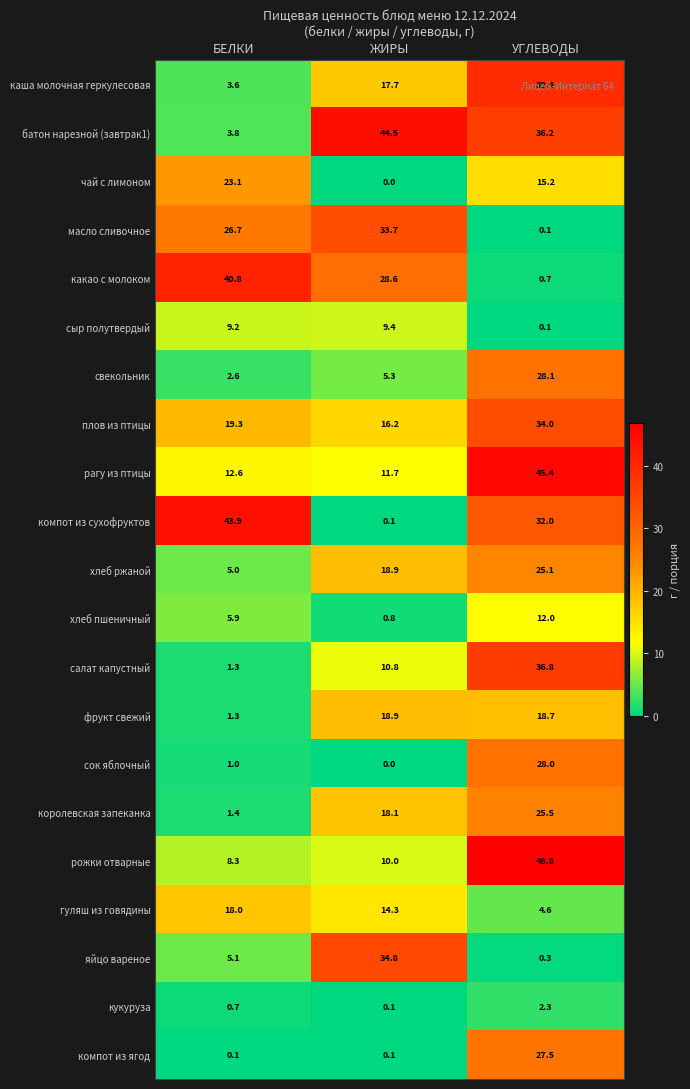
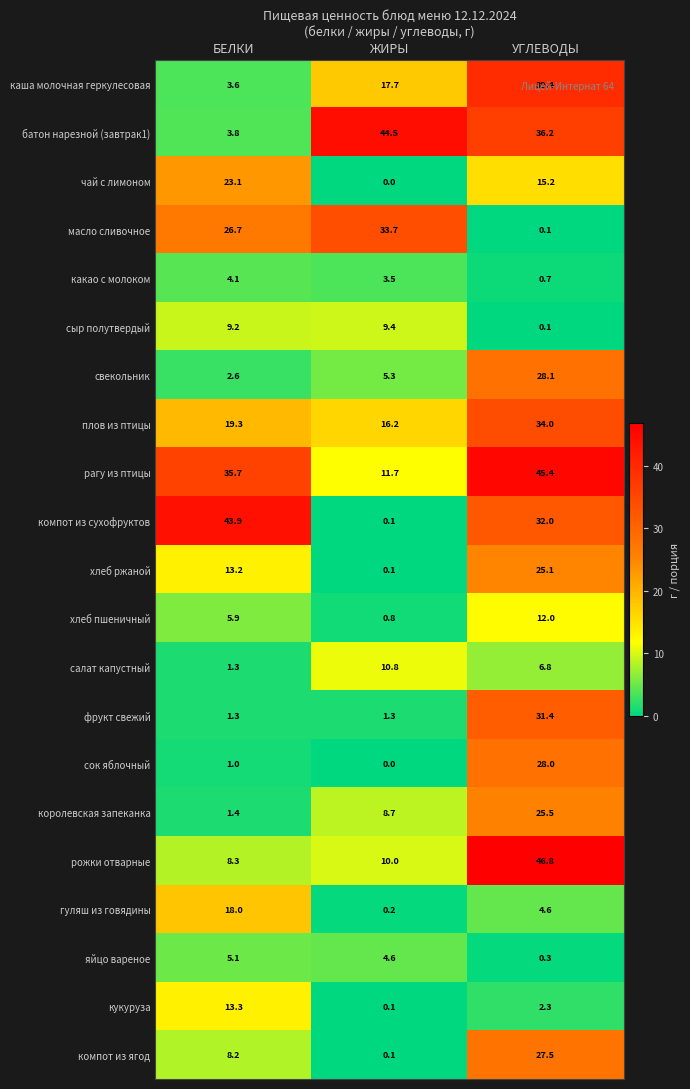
какао с молоком, БЕЛКИ: 40.8 -> 4.1
какао с молоком, ЖИРЫ: 28.6 -> 3.5
рагу из птицы, БЕЛКИ: 12.6 -> 35.7
хлеб ржаной, БЕЛКИ: 5.0 -> 13.2
хлеб ржаной, ЖИРЫ: 18.9 -> 0.1
салат капустный, УГЛЕВОДЫ: 36.8 -> 6.8
фрукт свежий, ЖИРЫ: 18.9 -> 1.3
фрукт свежий, УГЛЕВОДЫ: 18.7 -> 31.4
королевская запеканка, ЖИРЫ: 18.1 -> 8.7
гуляш из говядины, ЖИРЫ: 14.3 -> 0.2
яйцо вареное, ЖИРЫ: 34.8 -> 4.6
кукуруза, БЕЛКИ: 0.7 -> 13.3
компот из ягод, БЕЛКИ: 0.1 -> 8.2
